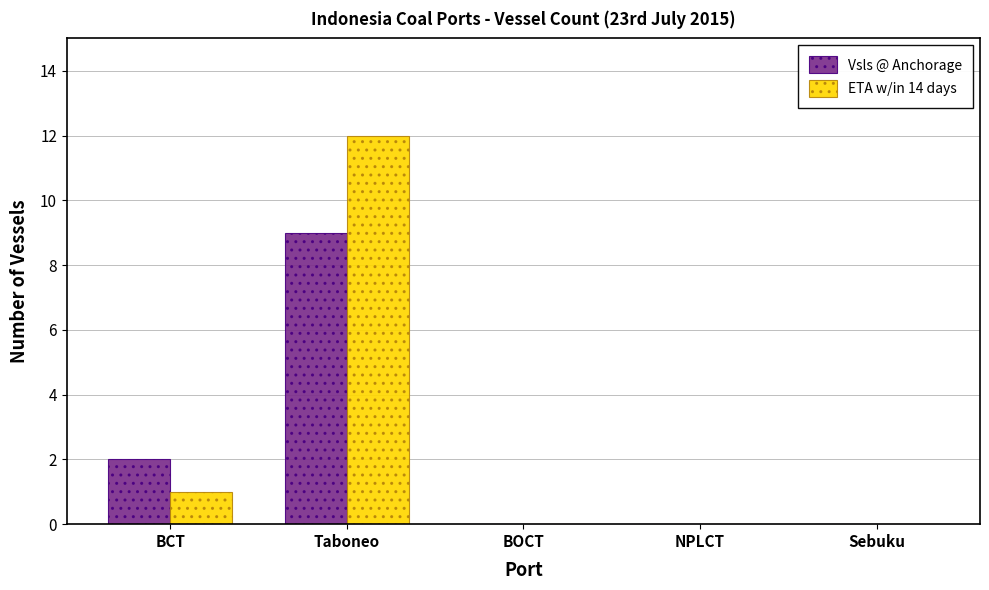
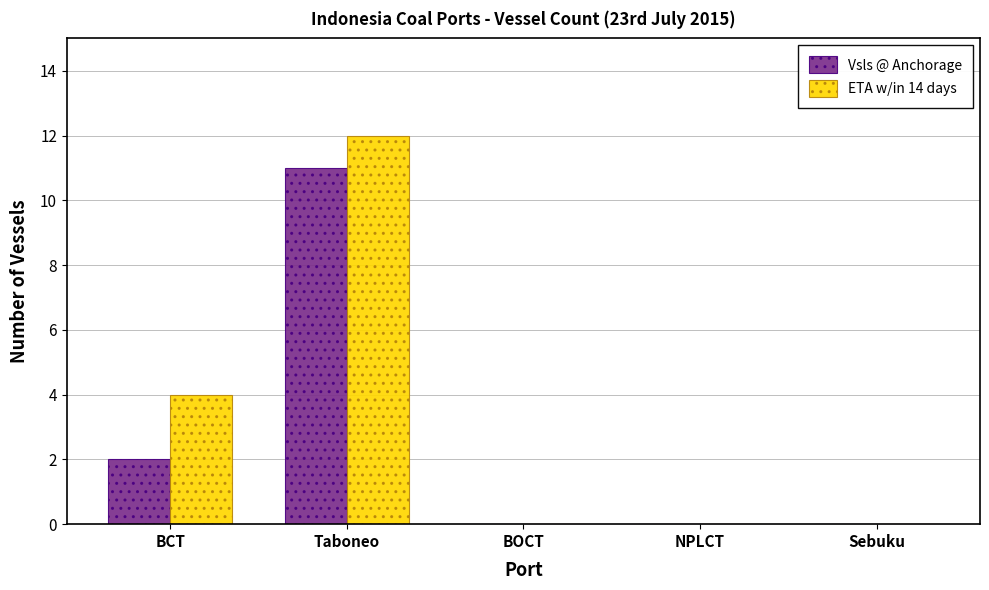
ETA w/in 14 days, BCT: 1 -> 4
Vsls @ Anchorage, Taboneo: 9 -> 11
